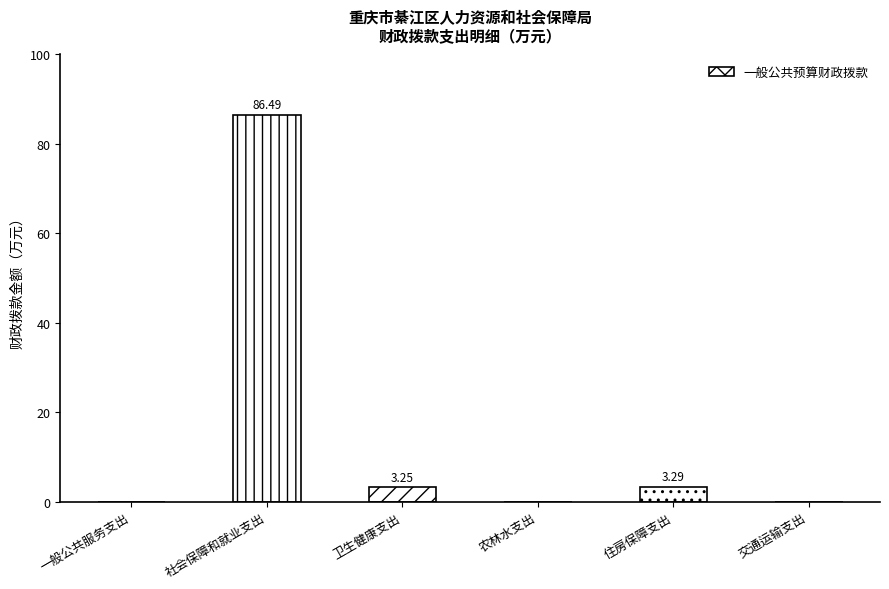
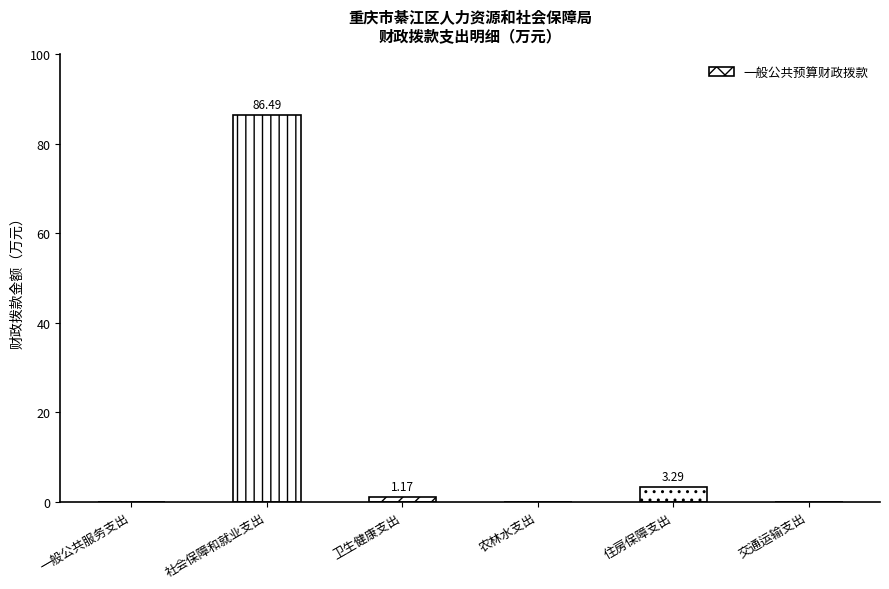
卫生健康支出: 3.25 -> 1.17
